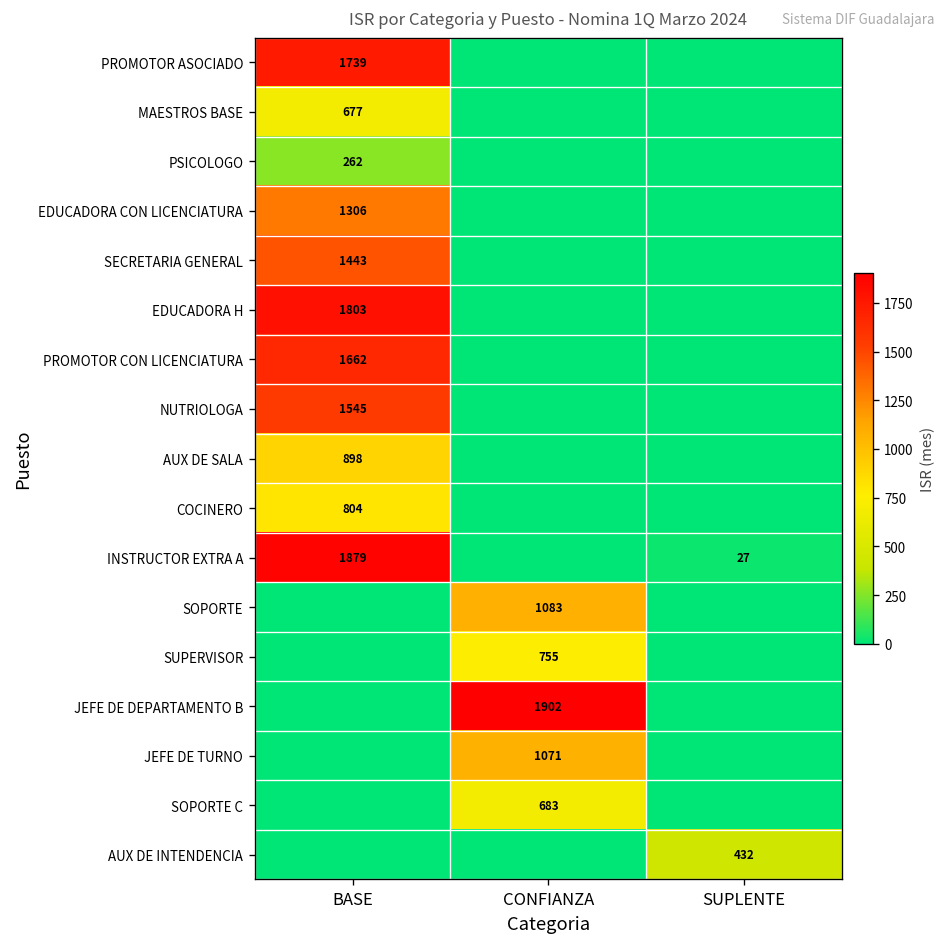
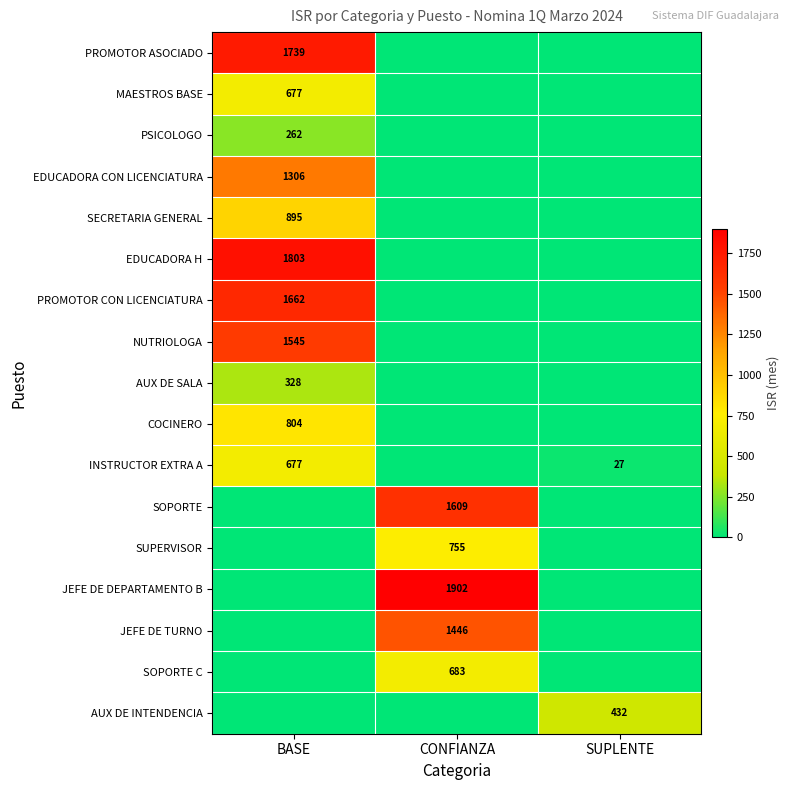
SECRETARIA GENERAL, BASE: 1443 -> 895
AUX DE SALA, BASE: 898 -> 328
INSTRUCTOR EXTRA A, BASE: 1879 -> 677
SOPORTE, CONFIANZA: 1083 -> 1609
JEFE DE TURNO, CONFIANZA: 1071 -> 1446
